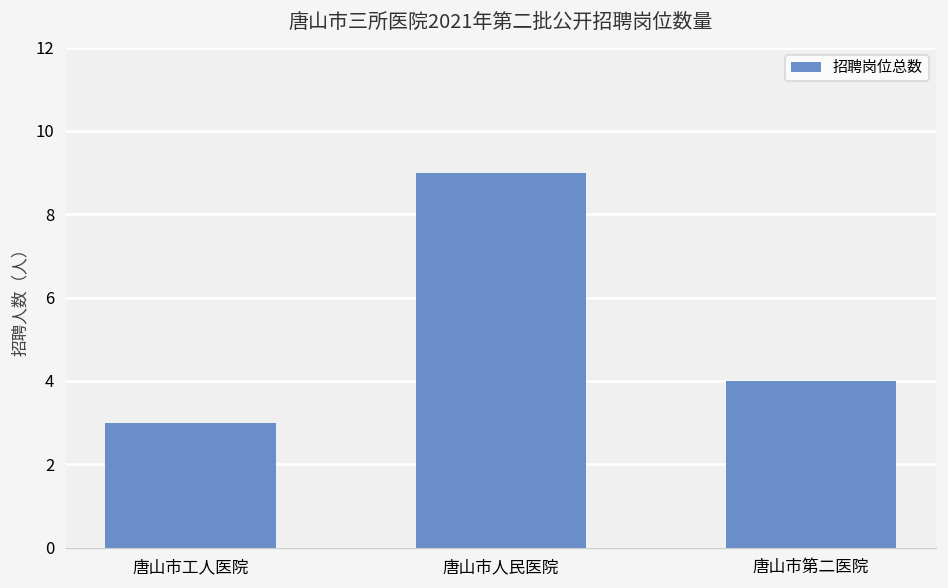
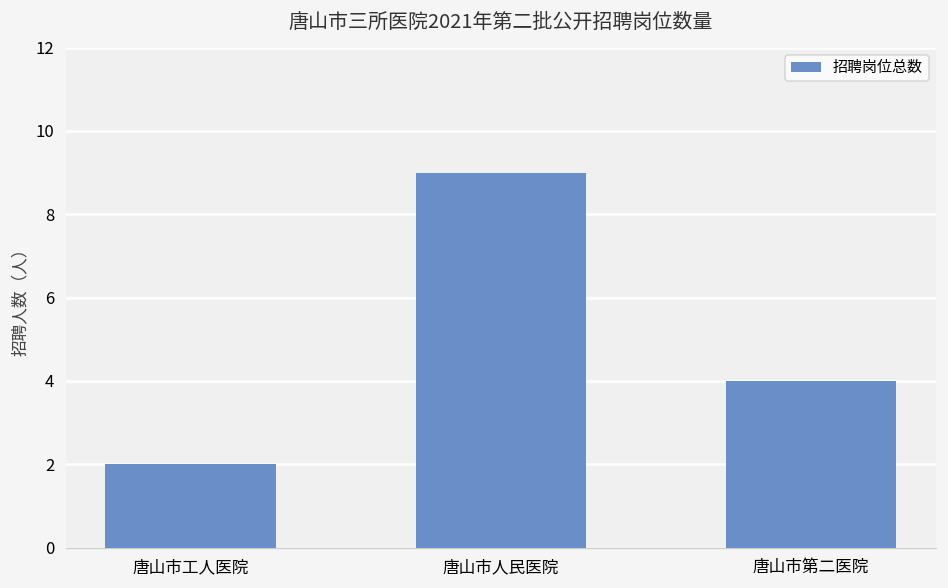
唐山市工人医院: 3 -> 2
